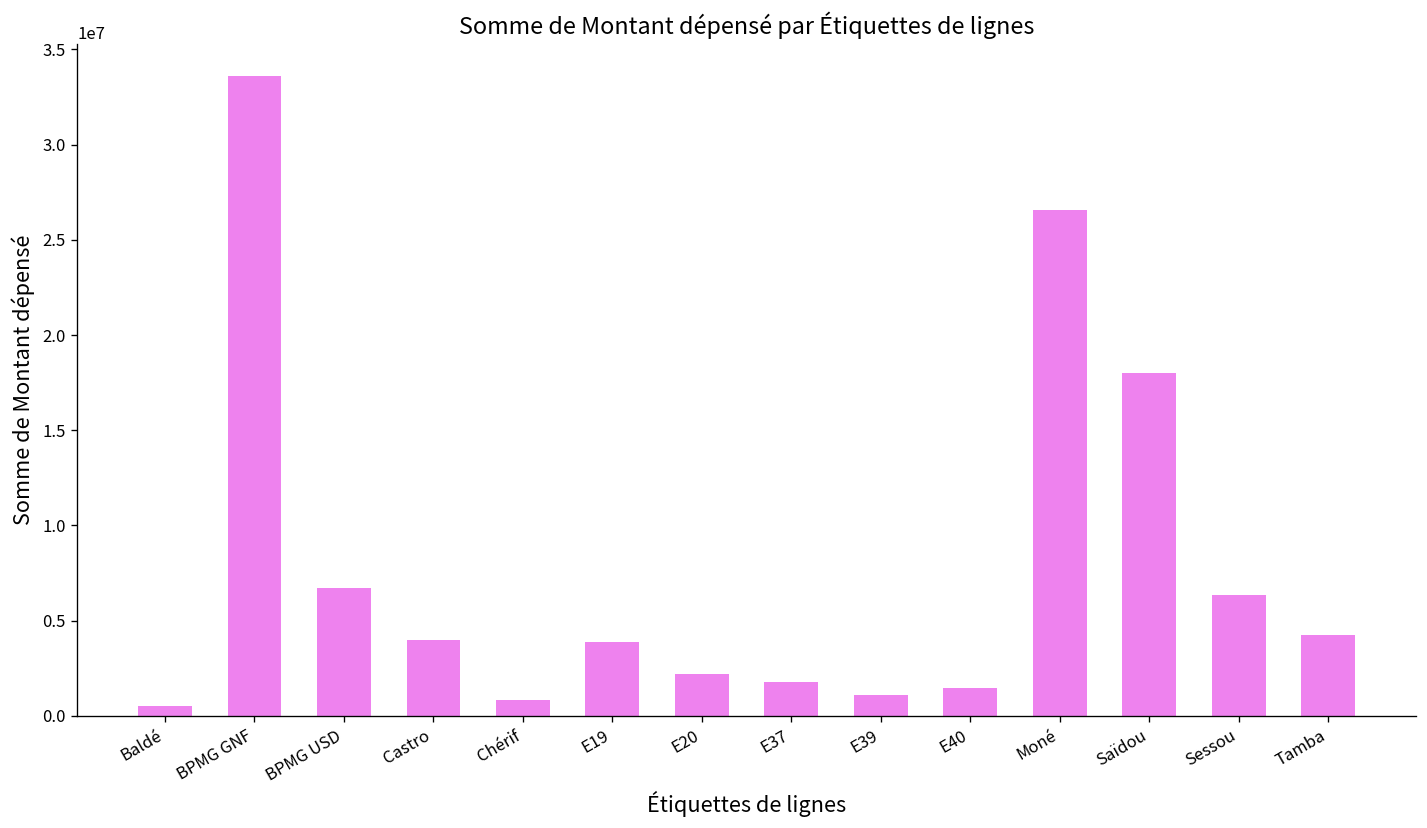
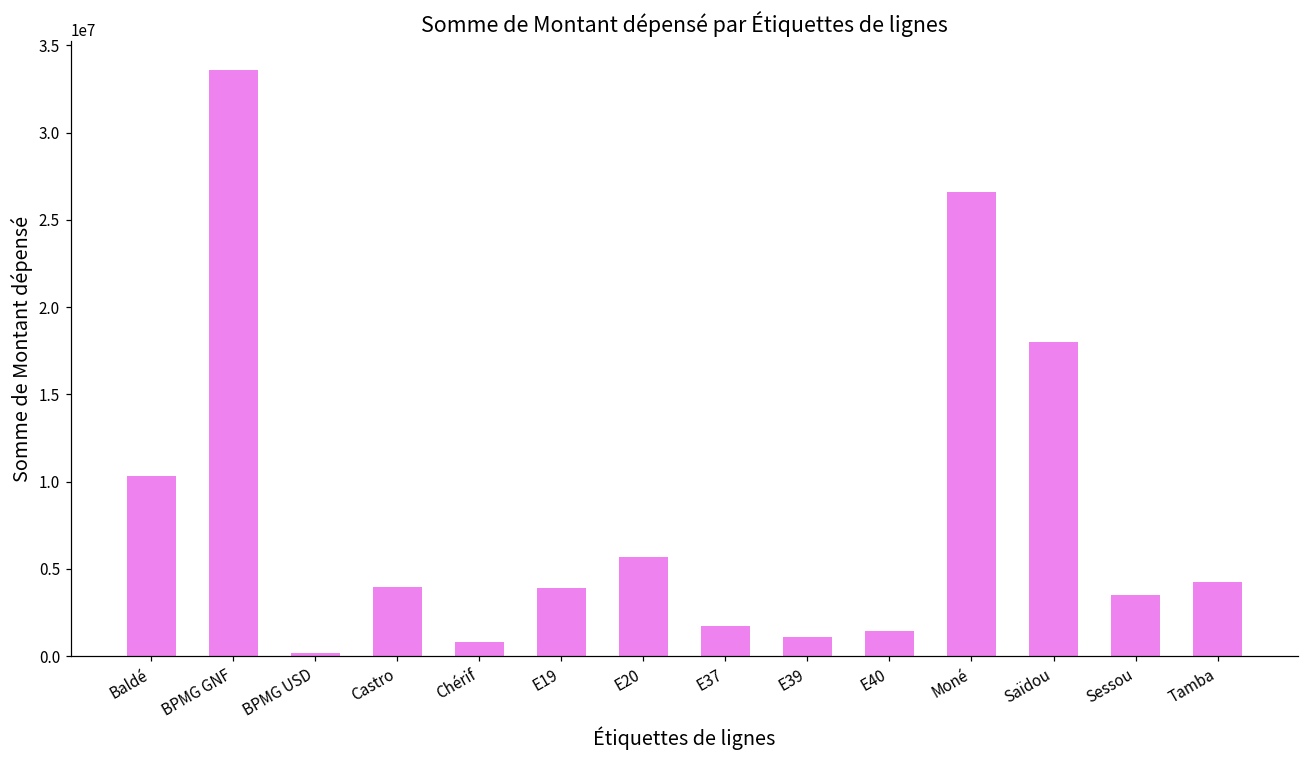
Baldé: 500000 -> 10300000
BPMG USD: 6700000 -> 200000
E20: 2200000 -> 5700000
Sessou: 6400000 -> 3500000
